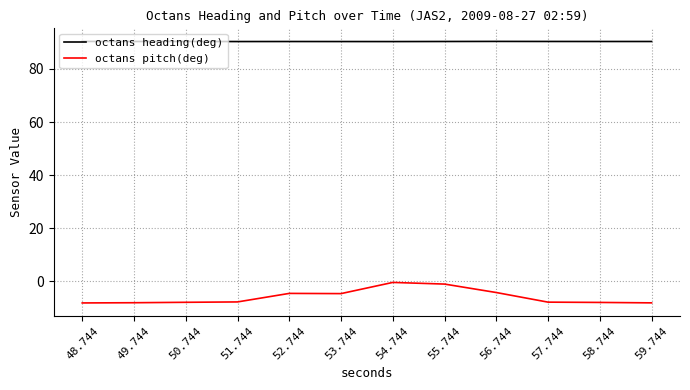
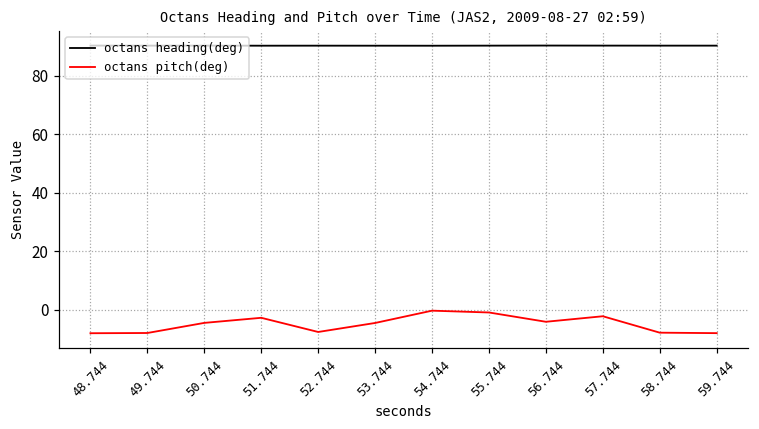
octans pitch(deg), 50.744: -8 -> -5
octans pitch(deg), 51.744: -8 -> -3
octans pitch(deg), 52.744: -4 -> -8
octans pitch(deg), 57.744: -8 -> -2
